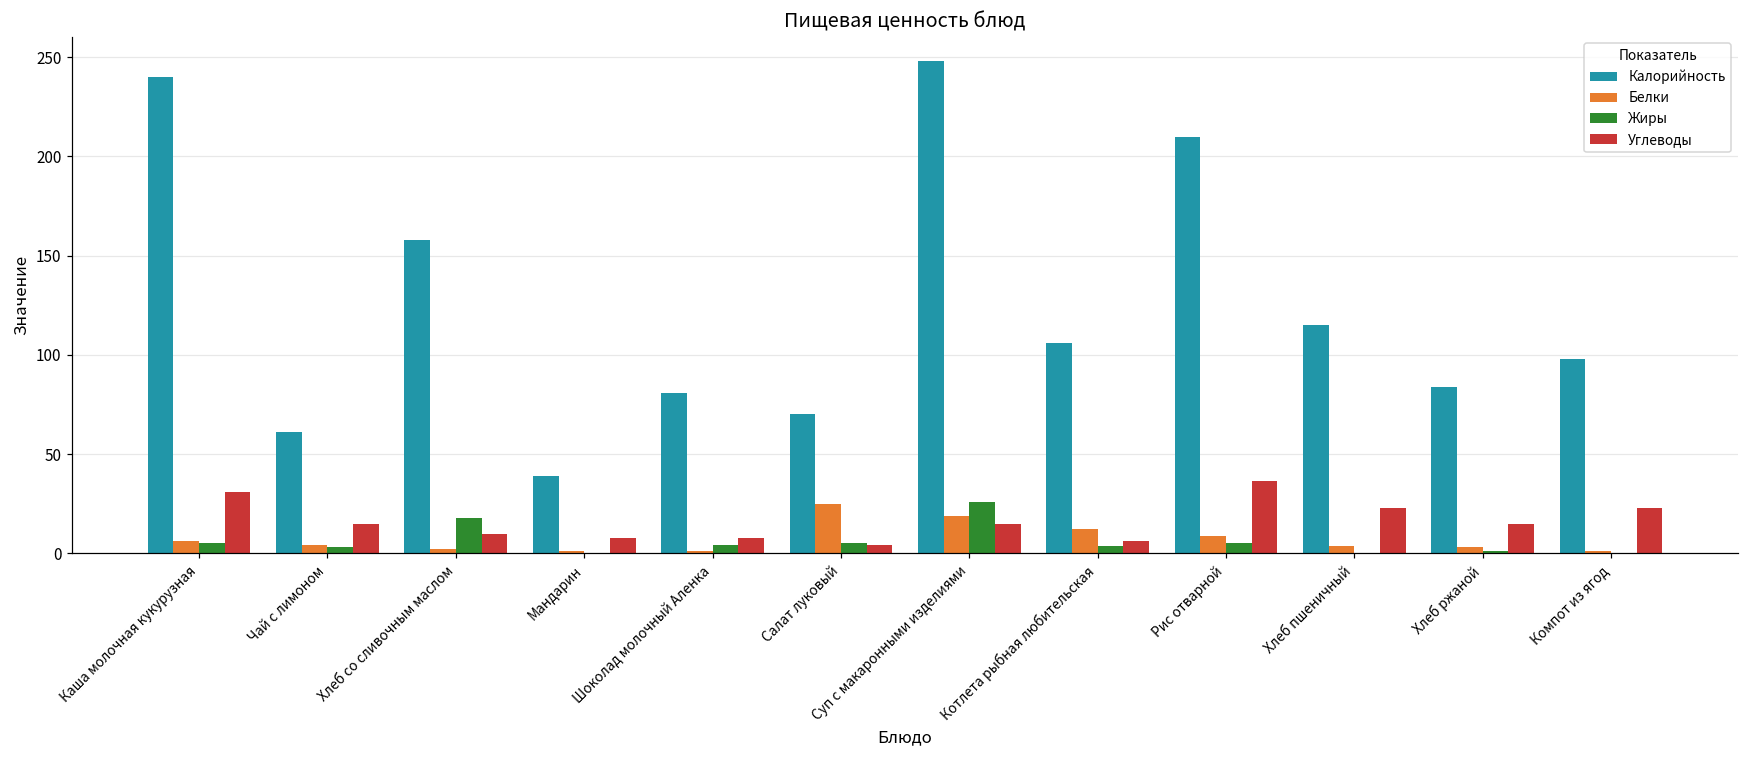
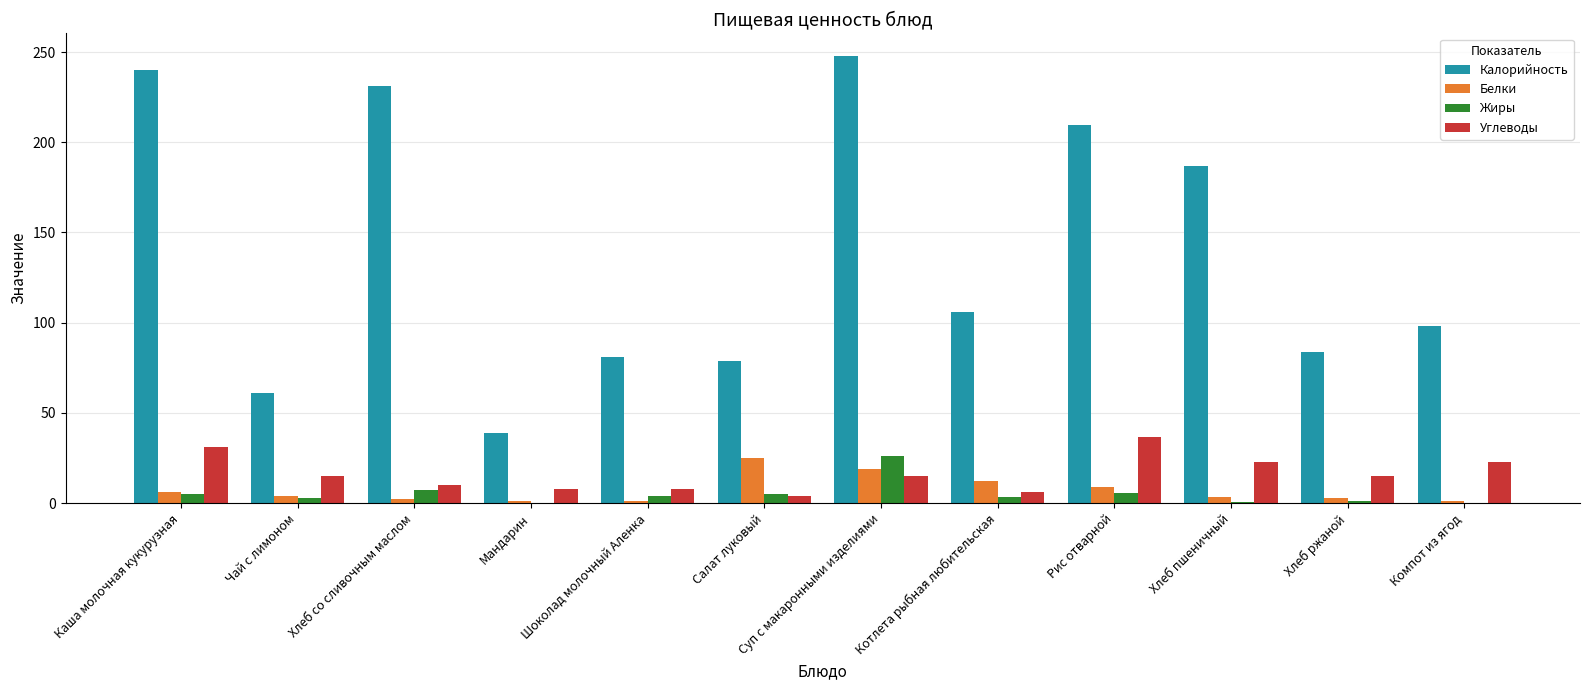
Калорийность, Хлеб со сливочным маслом: 158 -> 231
Жиры, Хлеб со сливочным маслом: 18 -> 7
Калорийность, Салат луковый: 70 -> 79
Калорийность, Хлеб пшеничный: 115 -> 187
